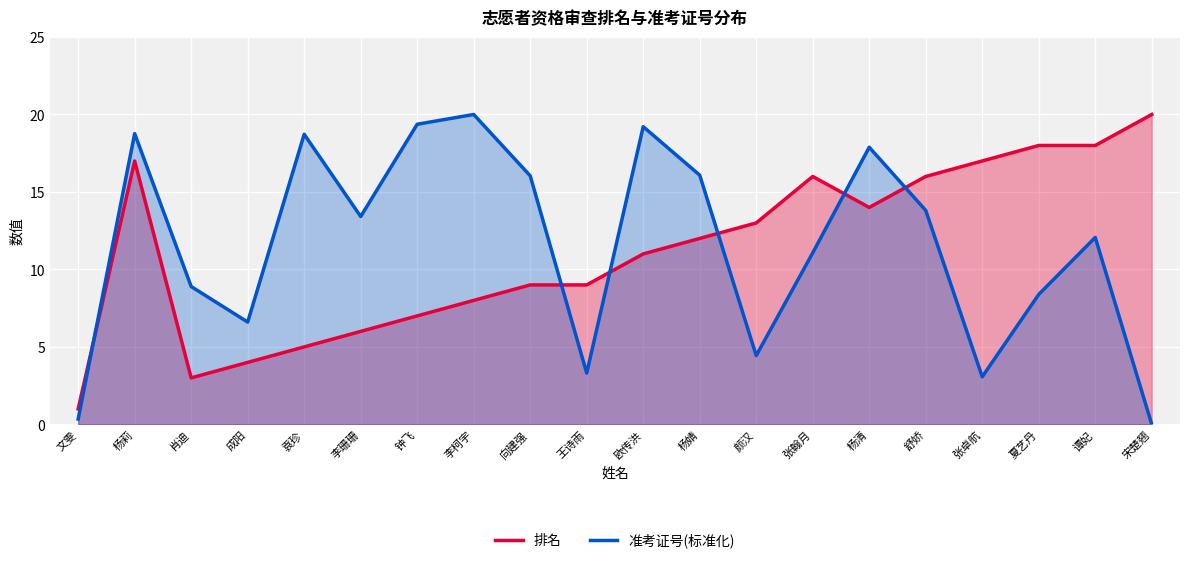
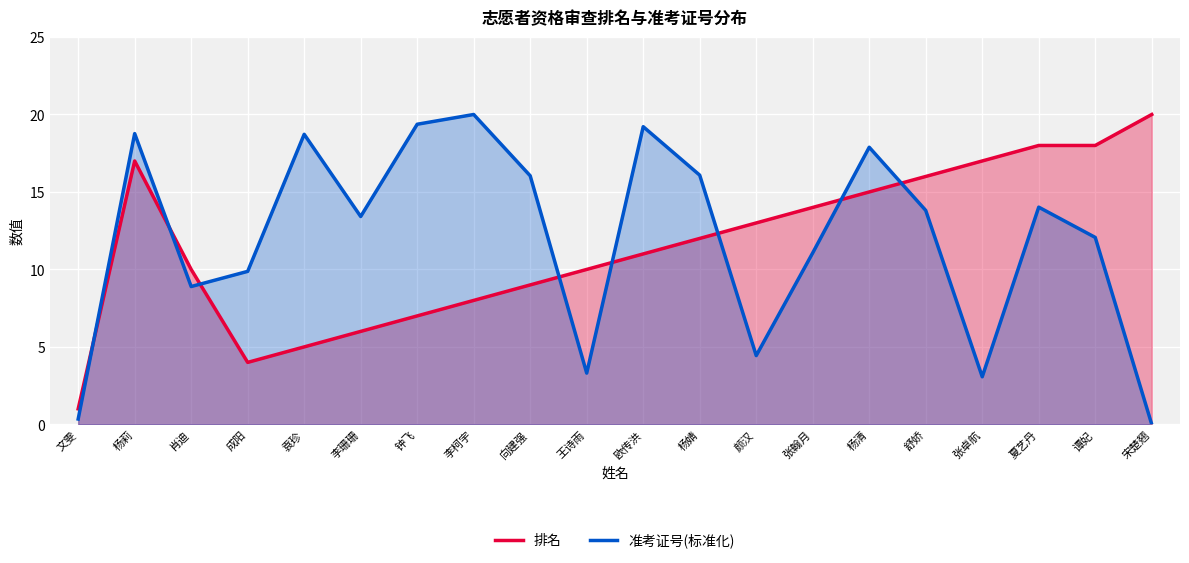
排名, 肖迪: 3 -> 10
准考证号(标准化), 成阳: 6.6 -> 9.9
排名, 王诗雨: 9 -> 10
排名, 张翰月: 16 -> 14
排名, 杨清: 14 -> 15
准考证号(标准化), 夏艺丹: 8.4 -> 14.0
